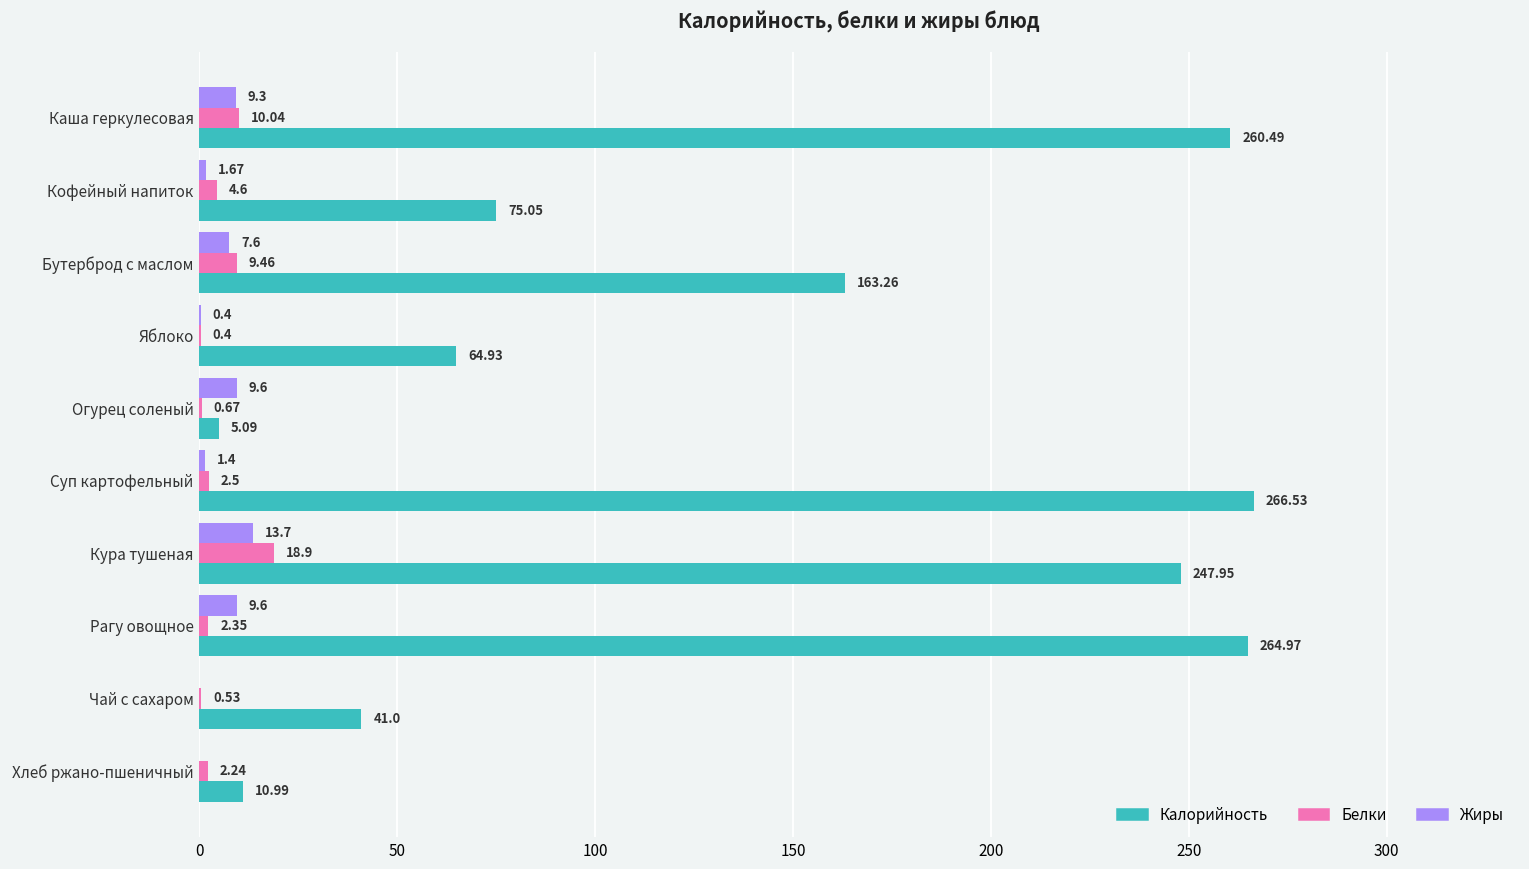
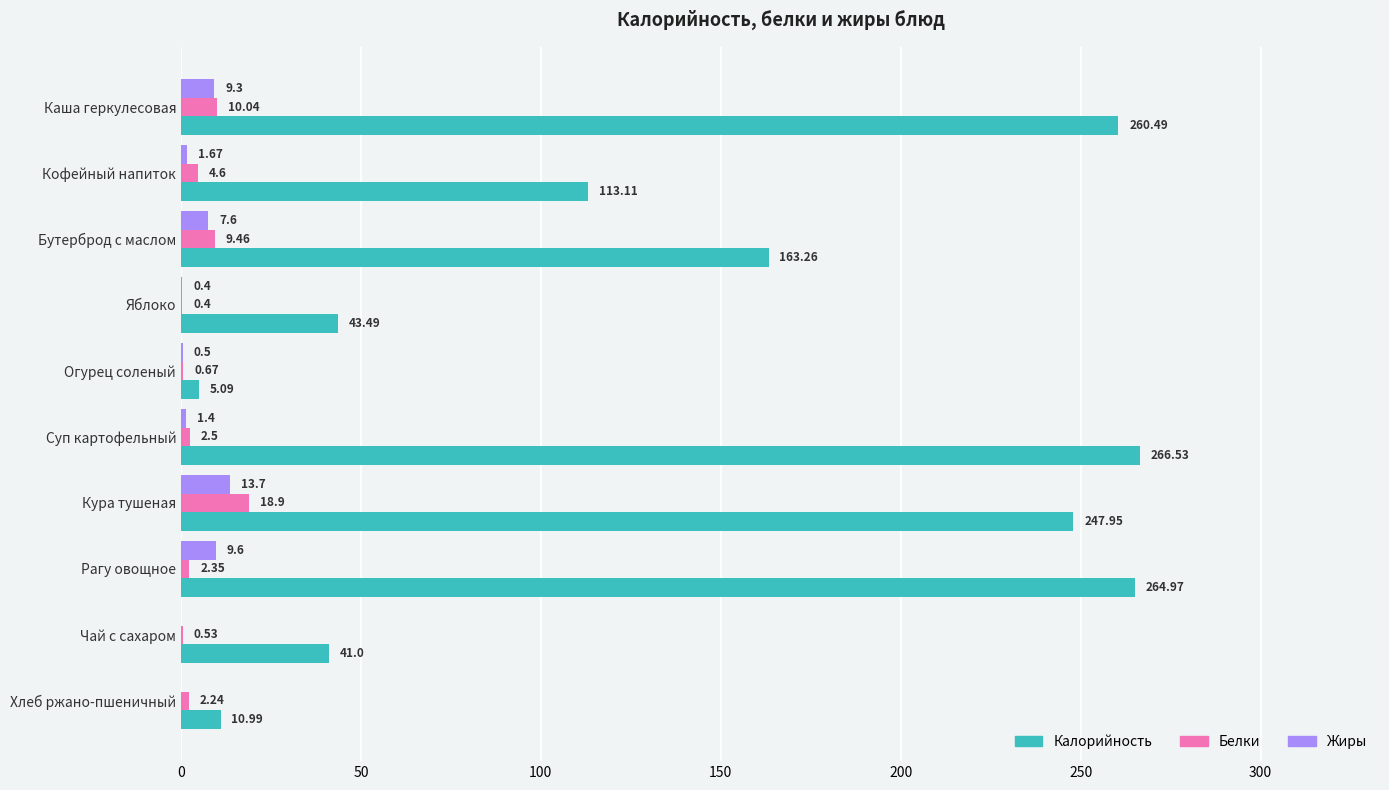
Калорийность, Кофейный напиток: 75.05 -> 113.11
Калорийность, Яблоко: 64.93 -> 43.49
Жиры, Огурец соленый: 9.6 -> 0.5
